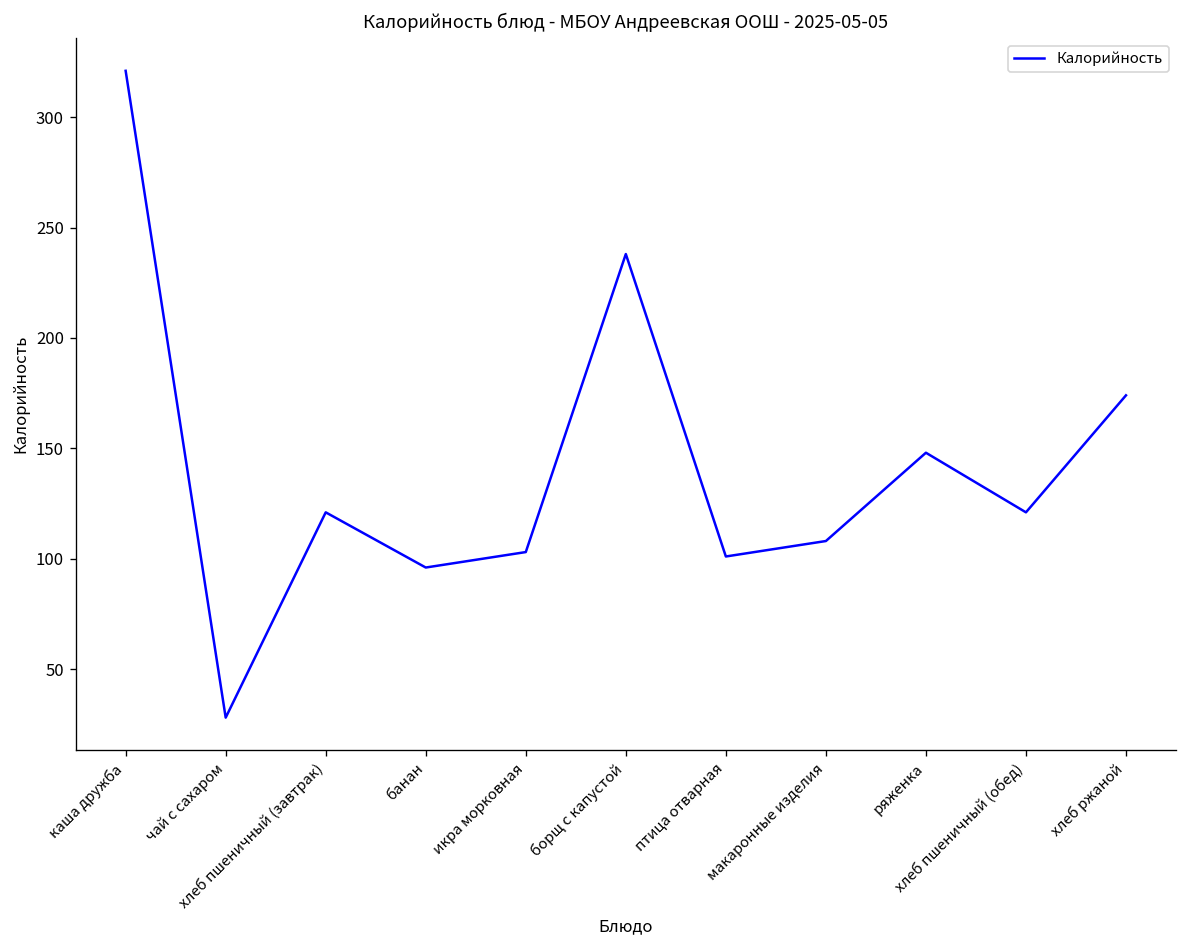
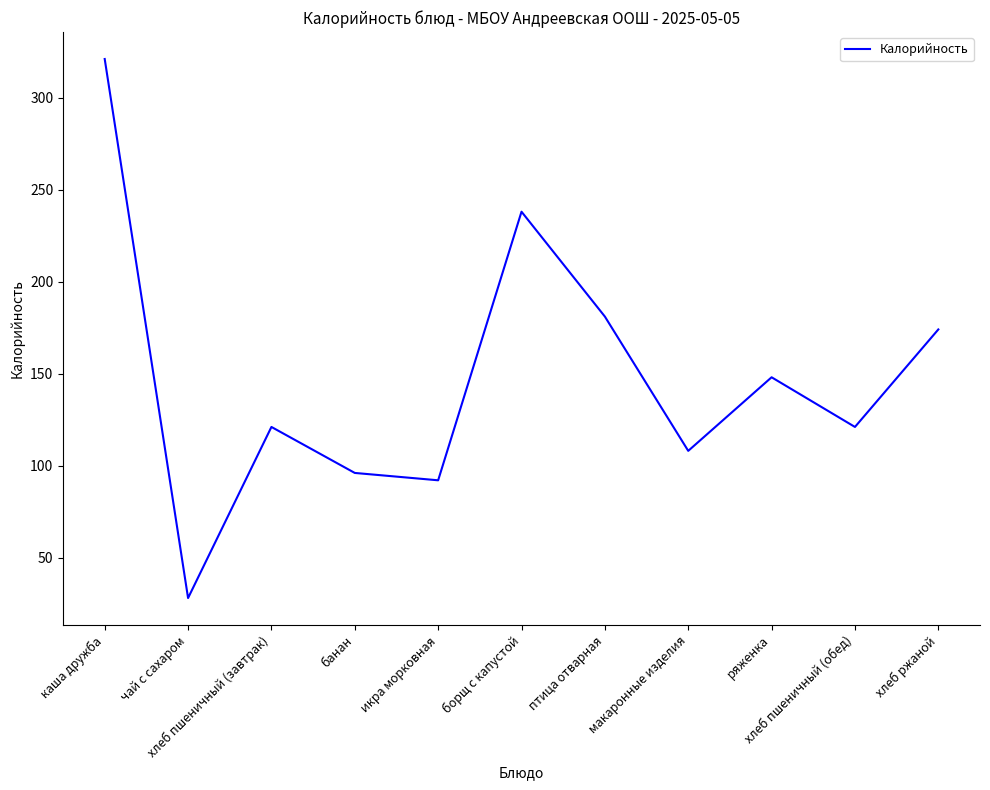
икра морковная: 103 -> 92
птица отварная: 101 -> 181
